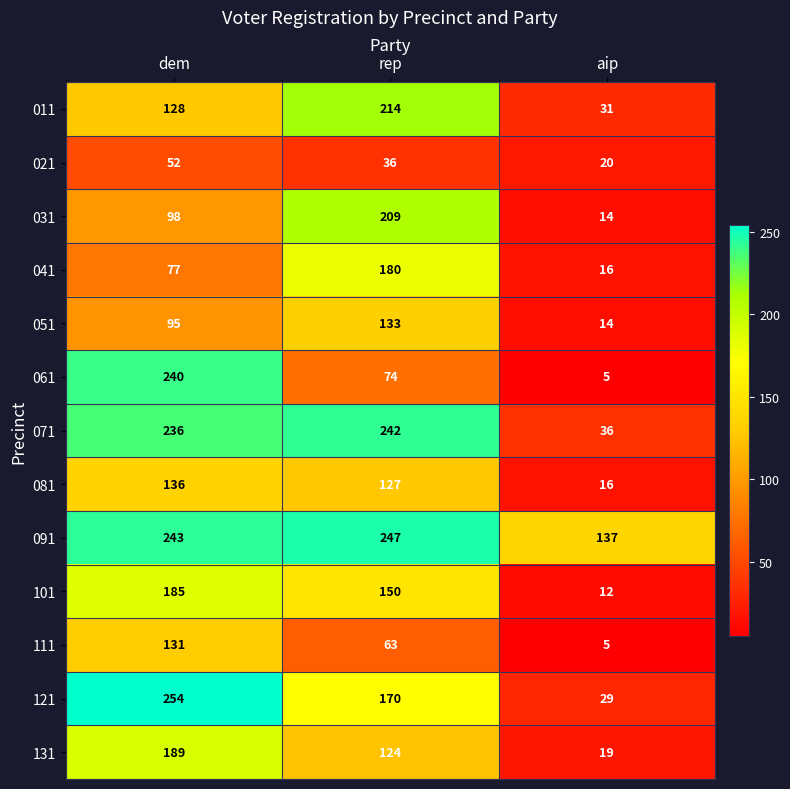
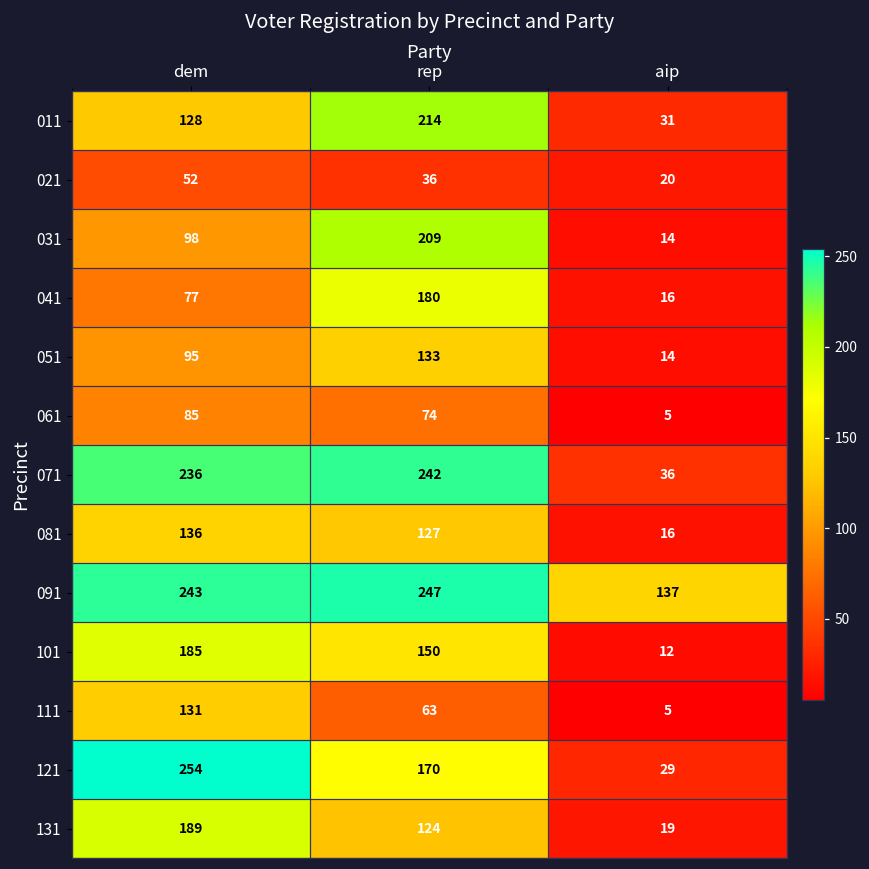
061, dem: 240 -> 85
